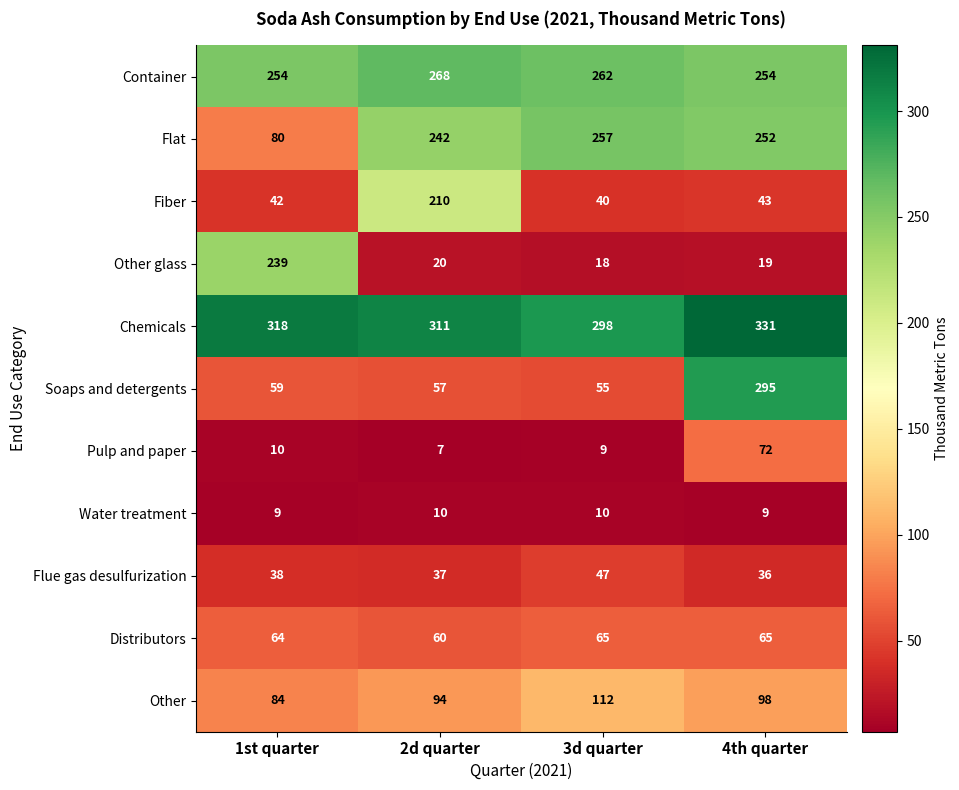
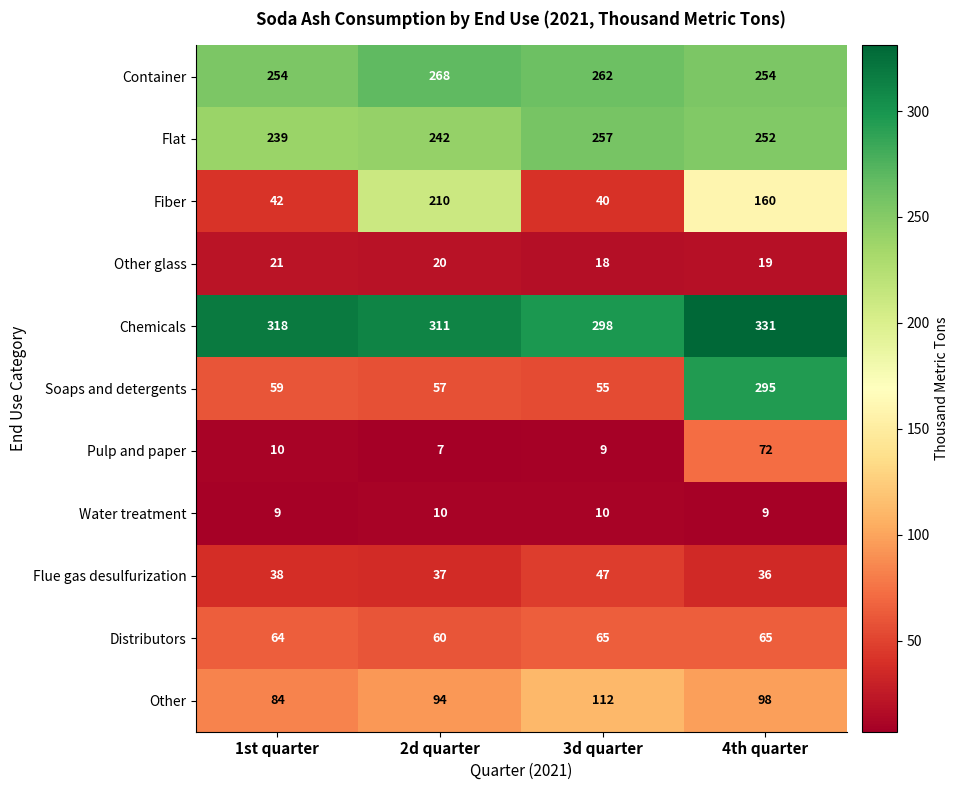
Flat, 1st quarter: 80 -> 239
Fiber, 4th quarter: 43 -> 160
Other glass, 1st quarter: 239 -> 21
